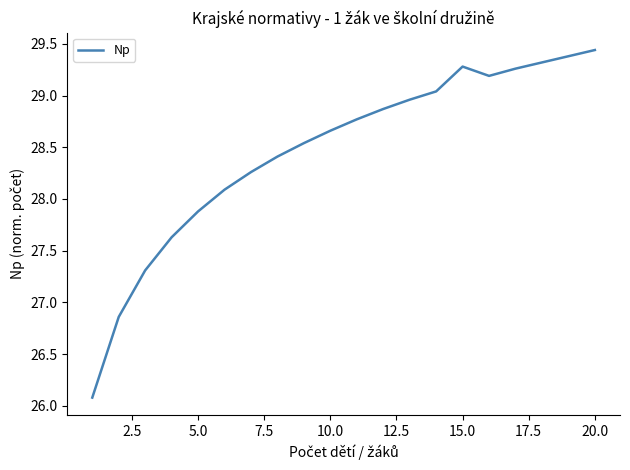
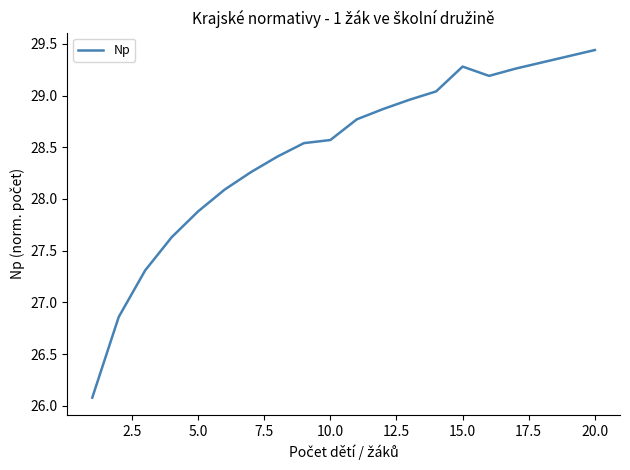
10.0: 28.66 -> 28.57
